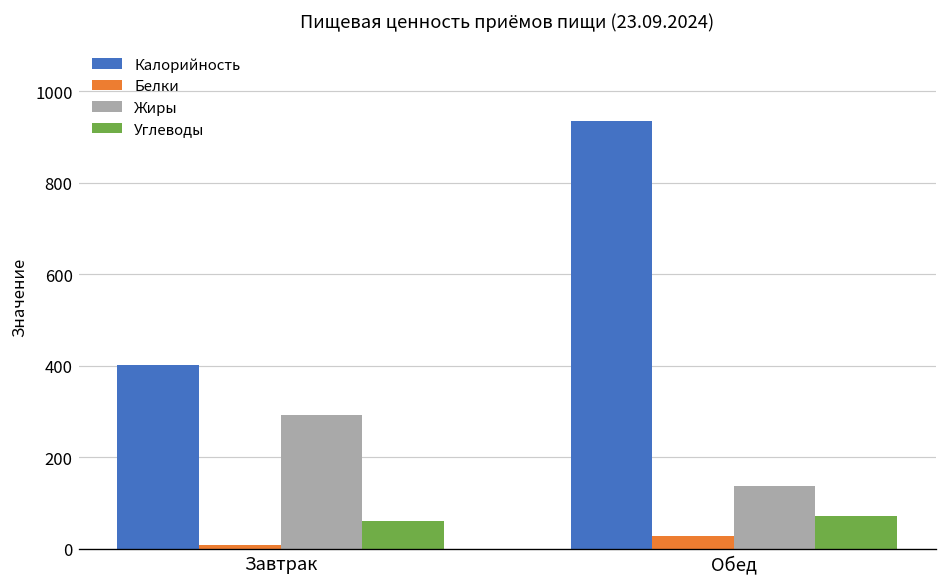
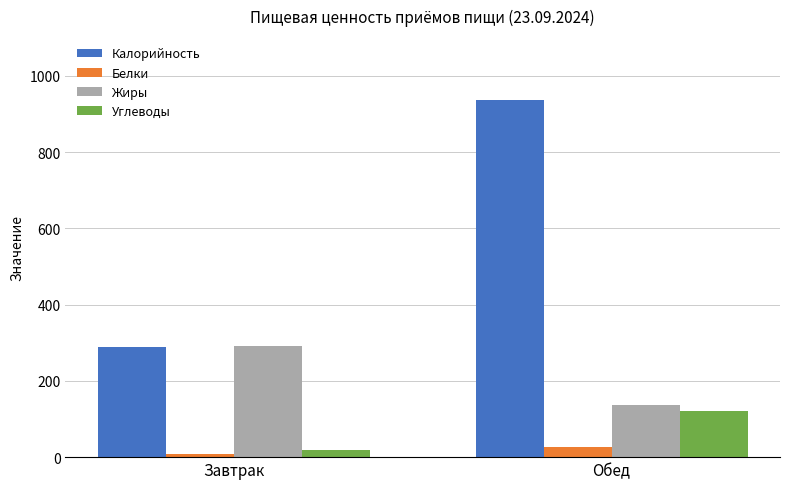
Калорийность, Завтрак: 400 -> 290
Углеводы, Завтрак: 60 -> 20
Углеводы, Обед: 70 -> 120
